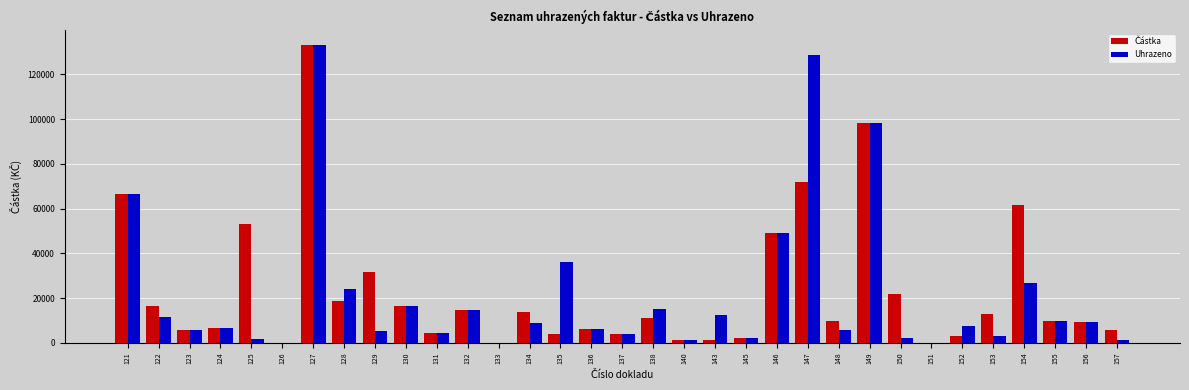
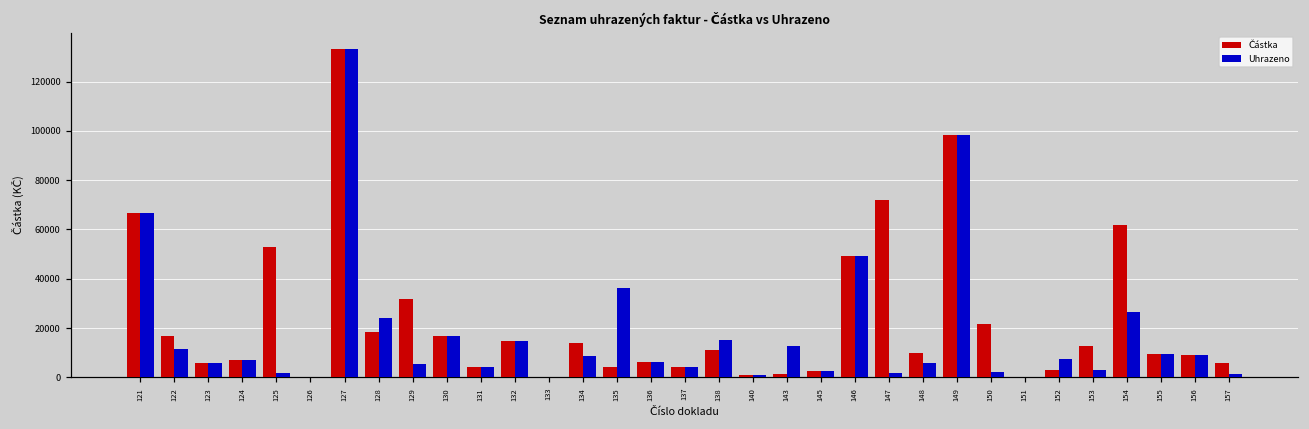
Uhrazeno, 147: 129000 -> 2000
